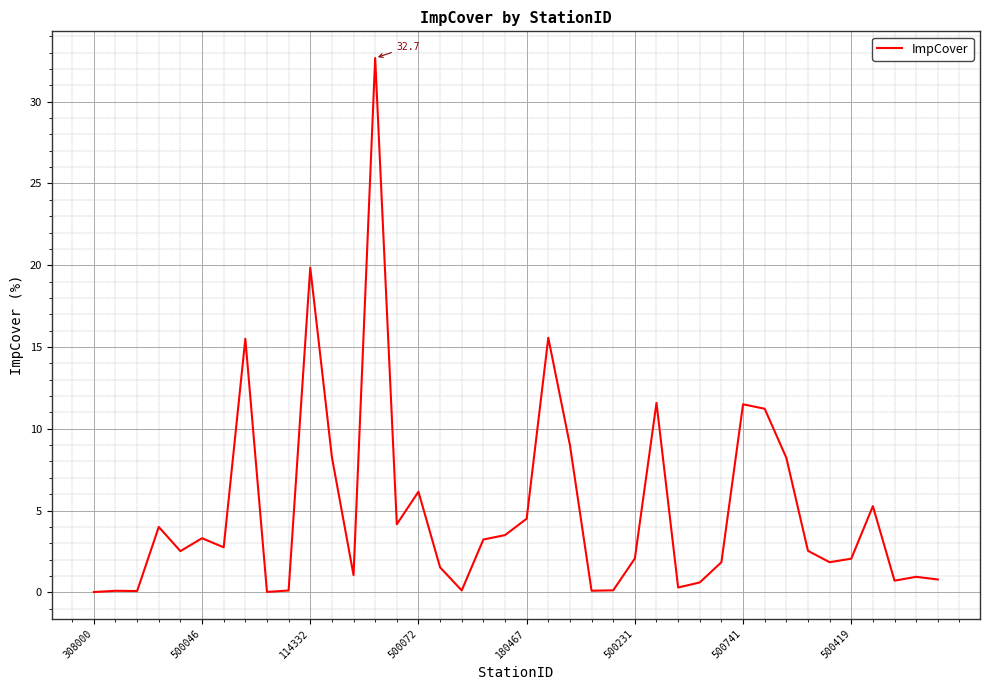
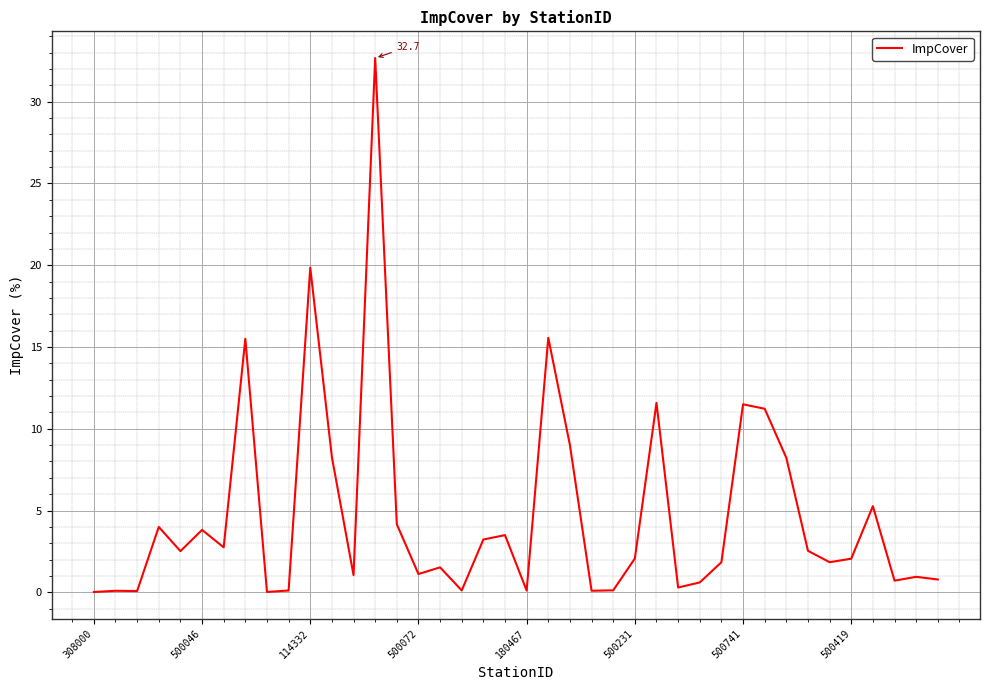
500046: 3.3 -> 3.8
500072: 6.2 -> 1.1
180467: 4.5 -> 0.1
